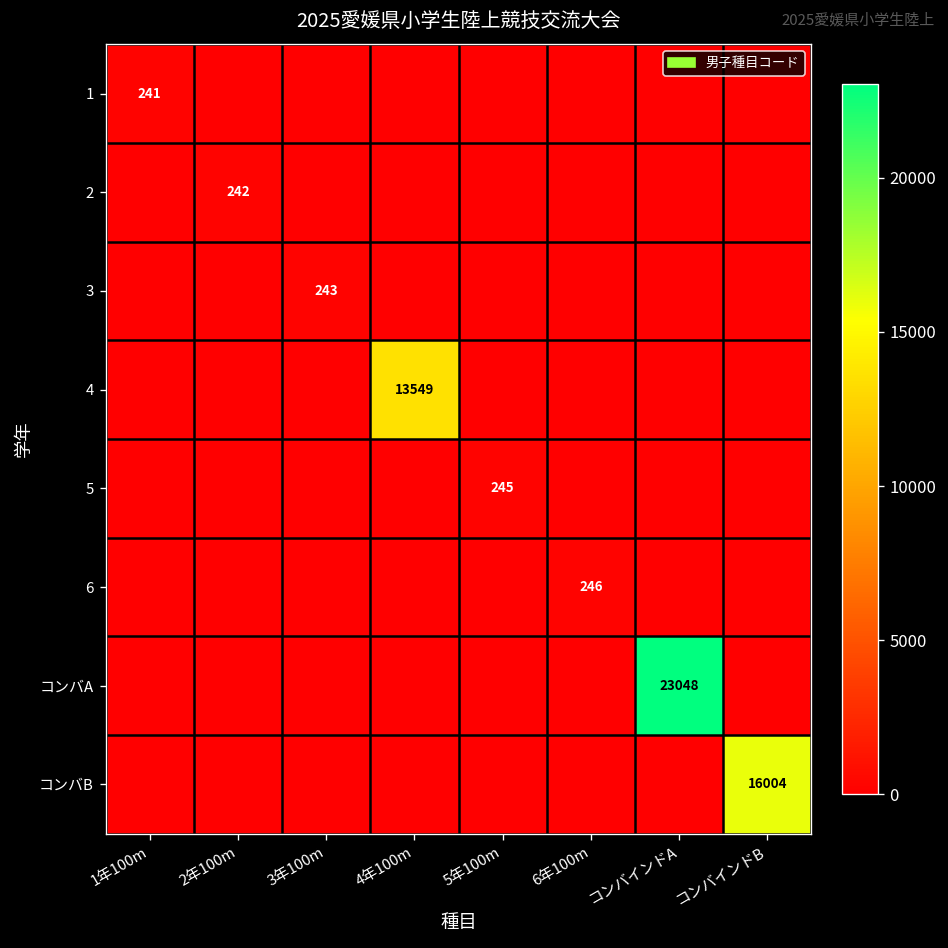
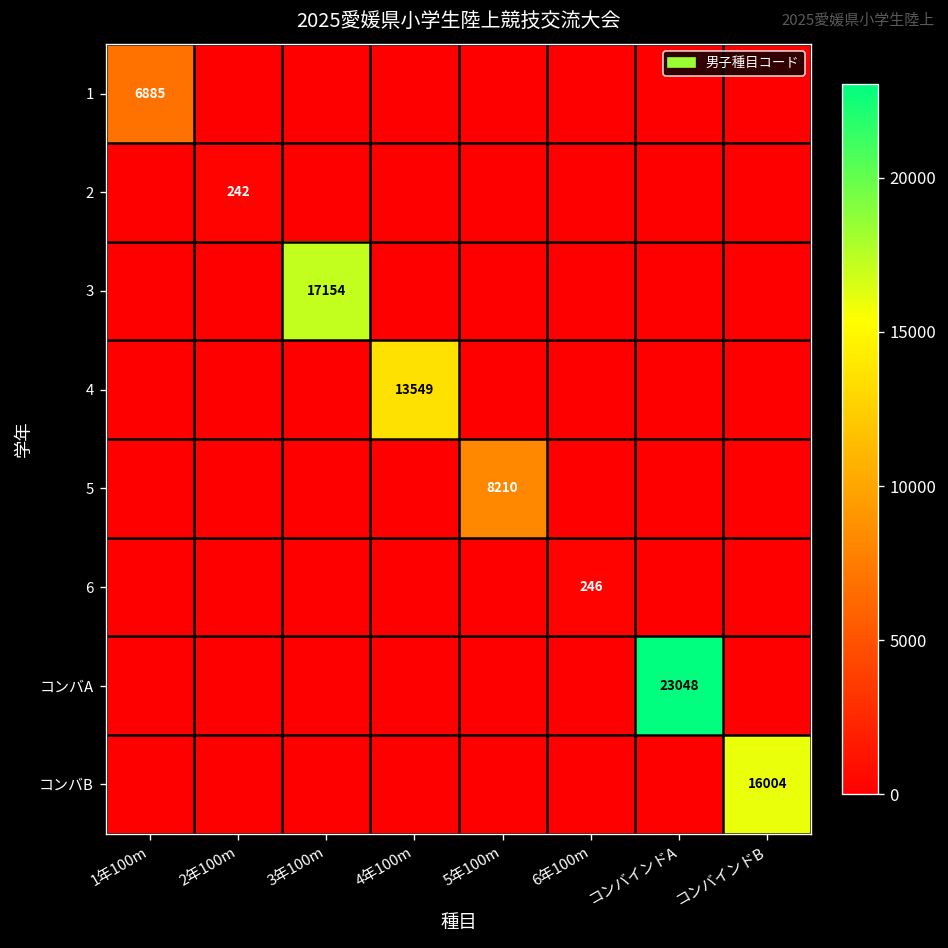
1, 1年100m: 241 -> 6885
3, 3年100m: 243 -> 17154
5, 5年100m: 245 -> 8210
